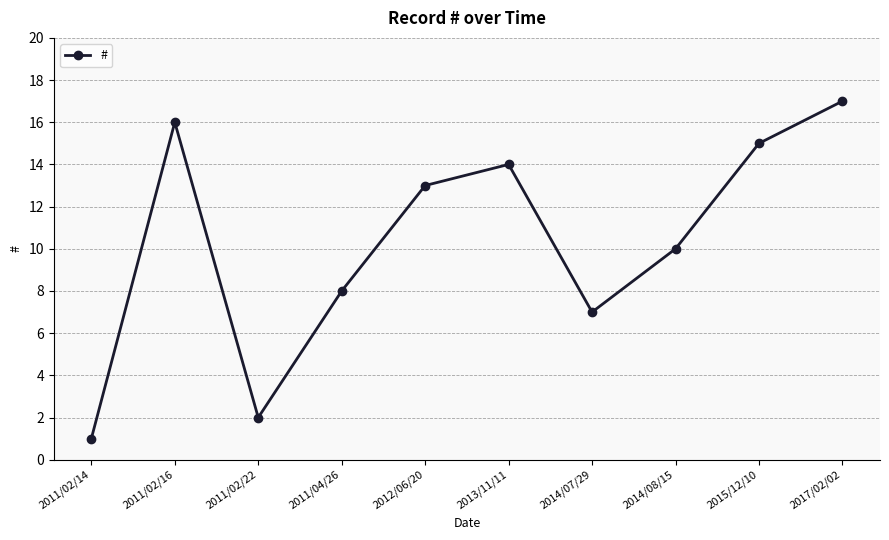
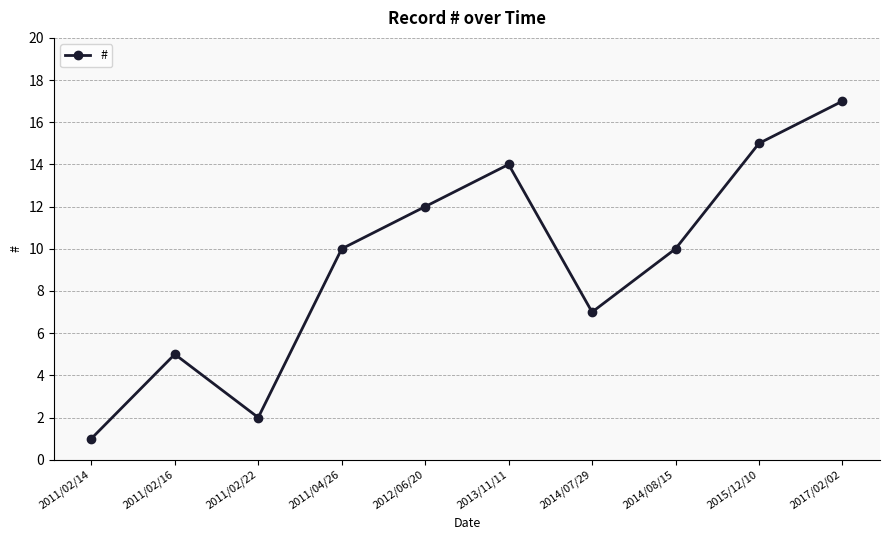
2011/02/16: 16 -> 5
2011/04/26: 8 -> 10
2012/06/20: 13 -> 12
